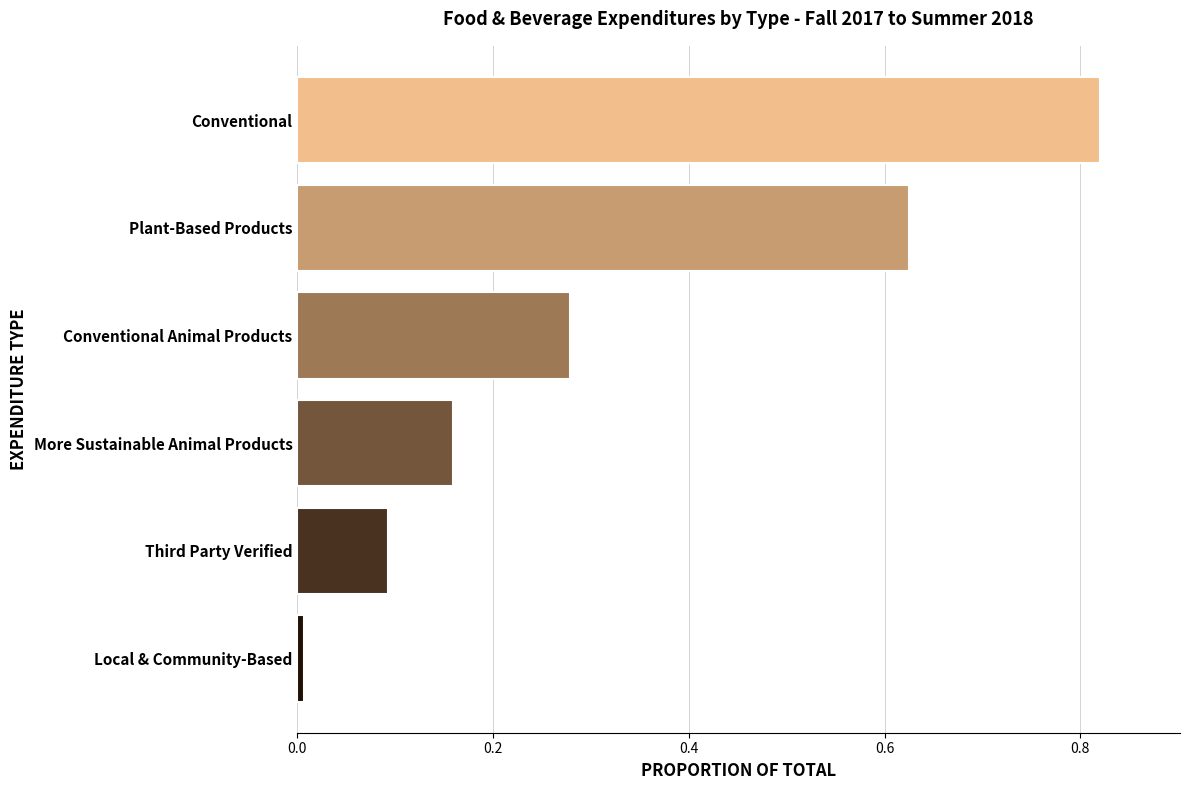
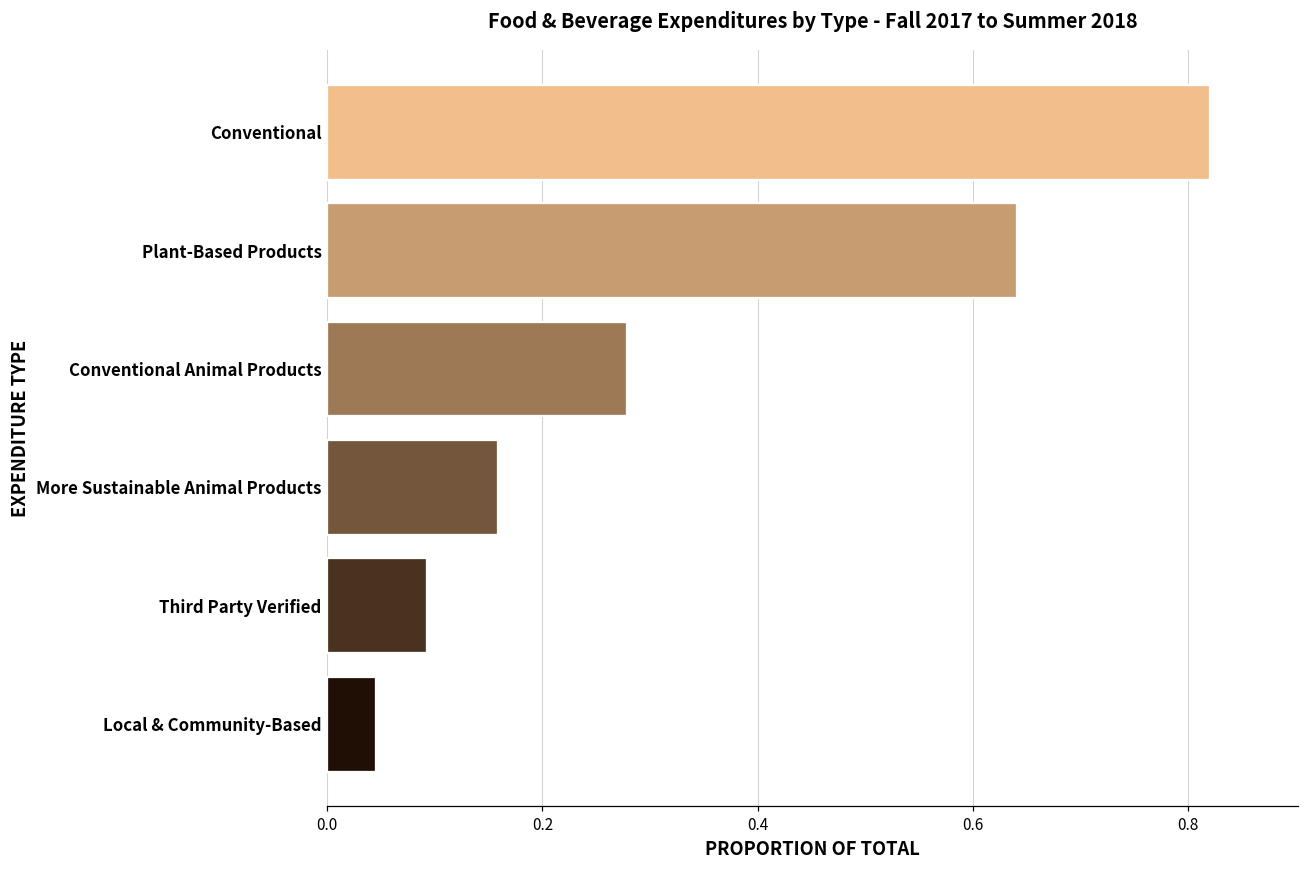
Plant-Based Products: 0.62 -> 0.64
Local & Community-Based: 0.01 -> 0.05
